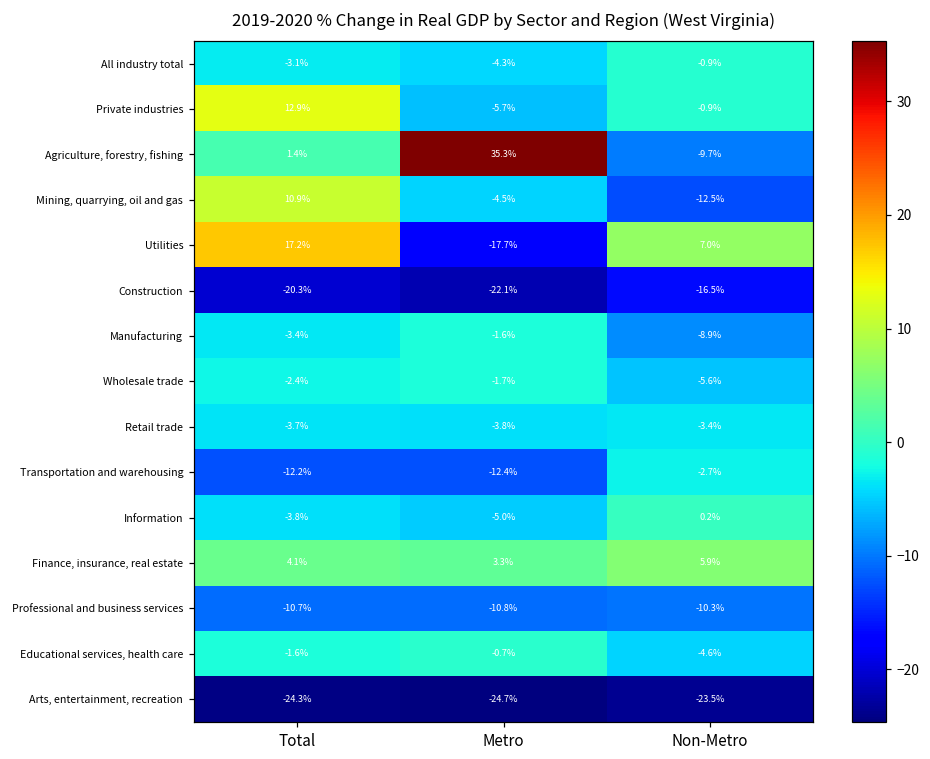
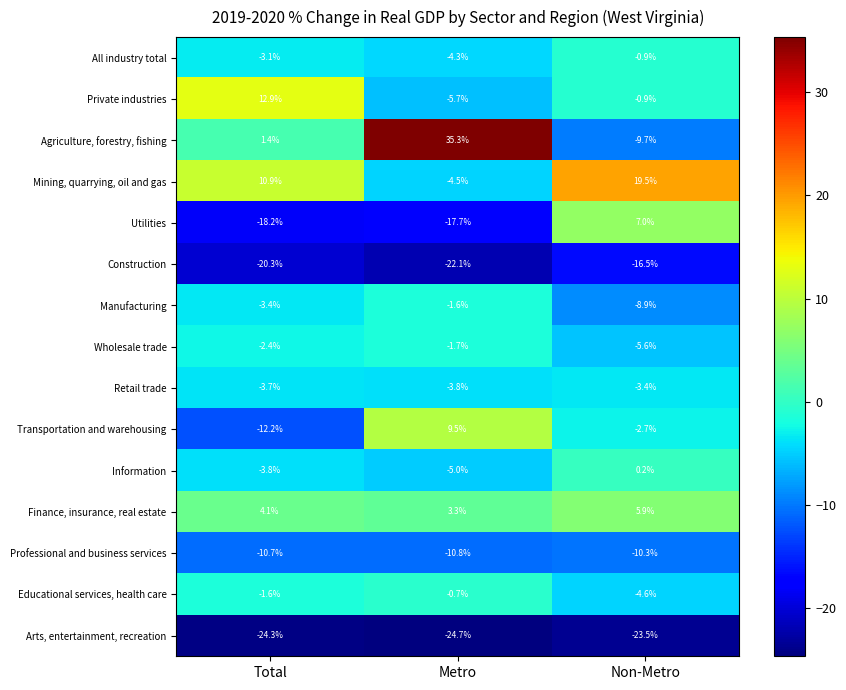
Mining, quarrying, oil and gas, Non-Metro: -12.5% -> 19.5%
Utilities, Total: 17.2% -> -18.2%
Transportation and warehousing, Metro: -12.4% -> 9.5%
